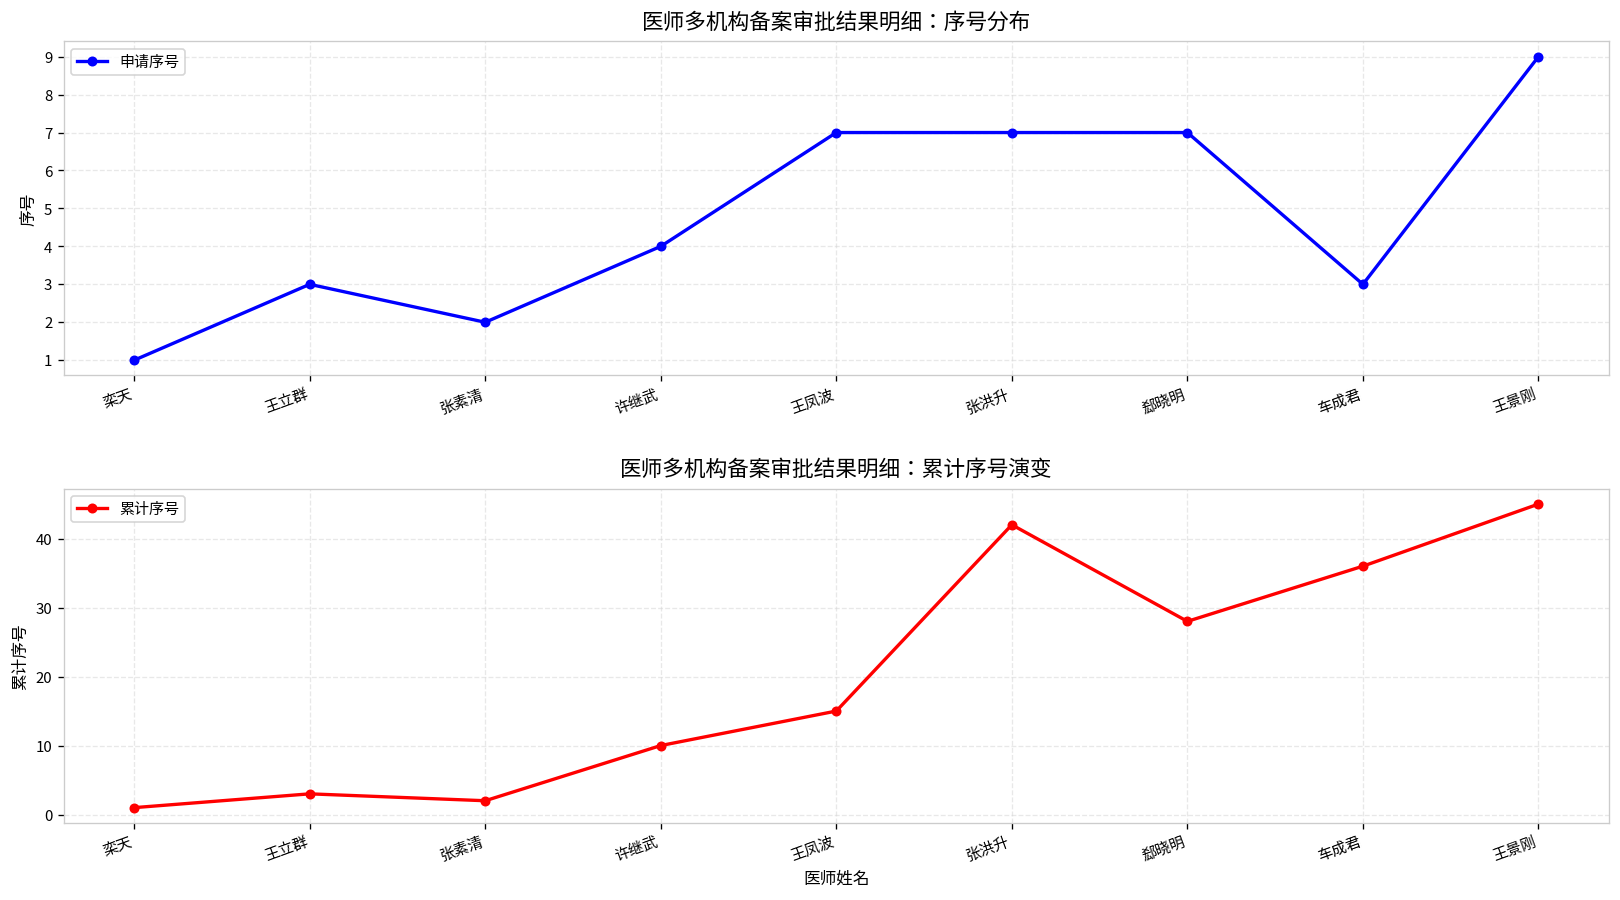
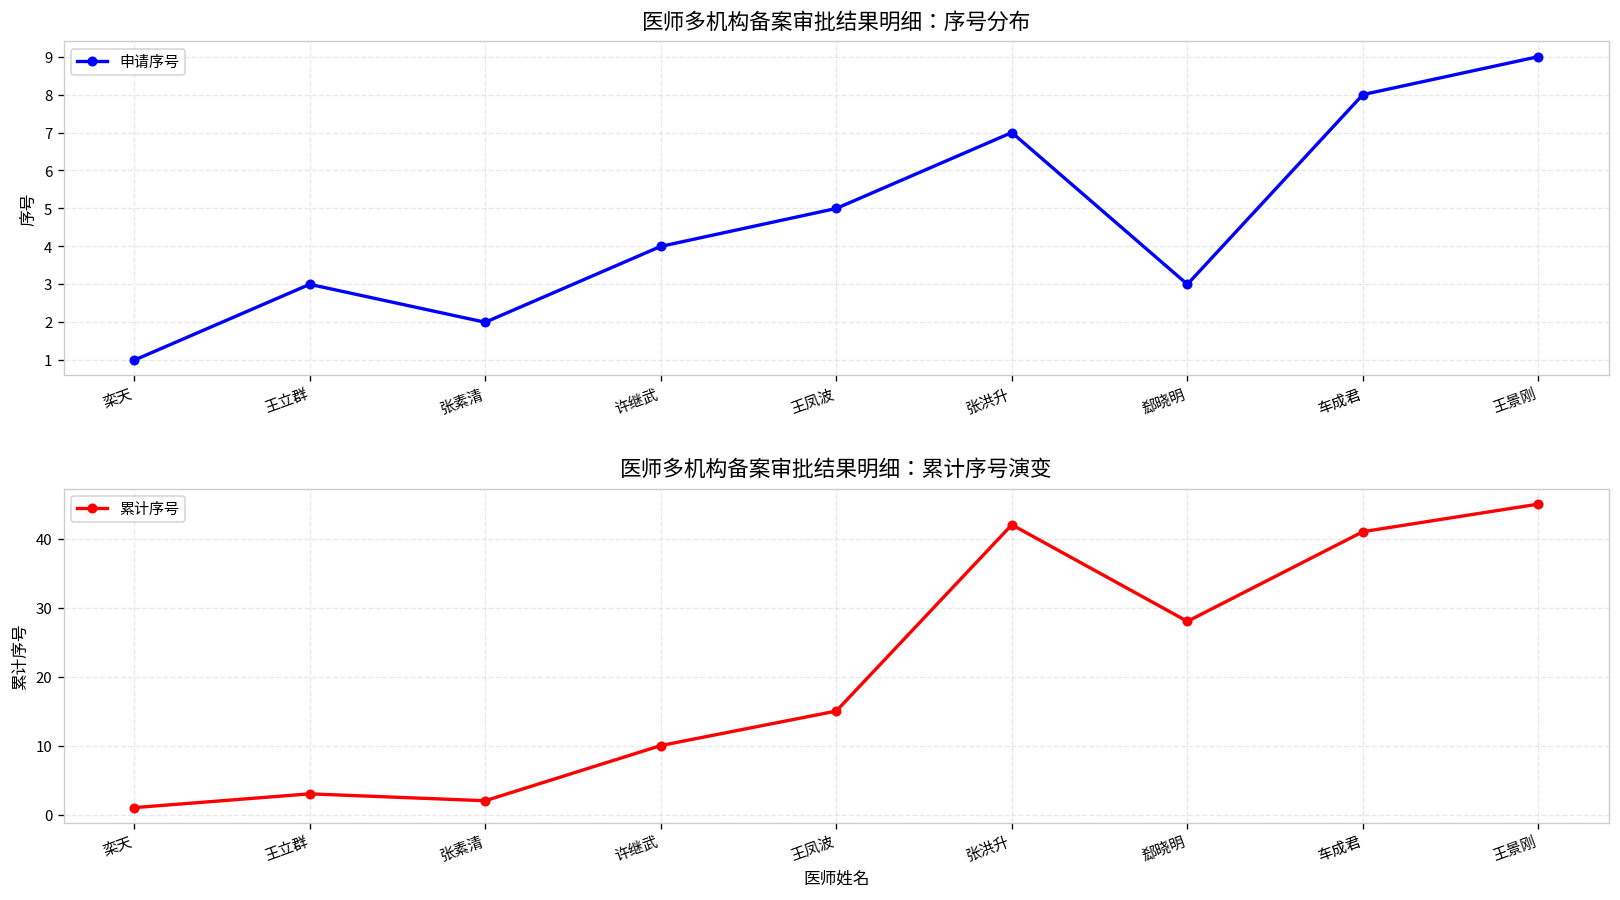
医师多机构备案审批结果明细：序号分布, 王凤波: 7 -> 5
医师多机构备案审批结果明细：序号分布, 郄晓明: 7 -> 3
医师多机构备案审批结果明细：序号分布, 车成君: 3 -> 8
医师多机构备案审批结果明细：累计序号演变, 车成君: 36 -> 41
